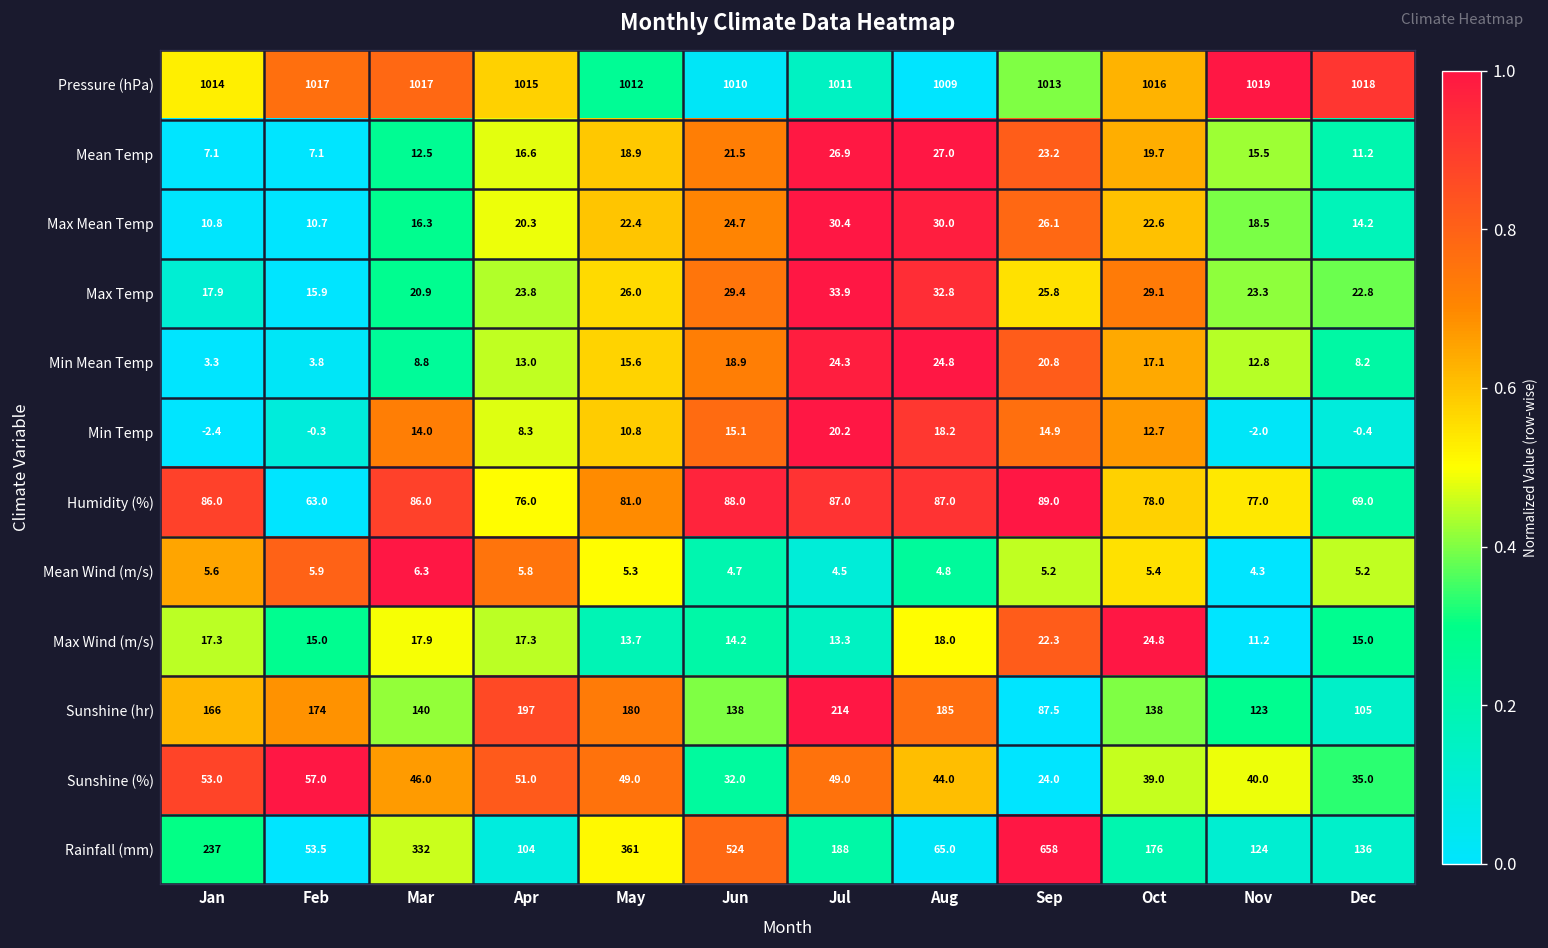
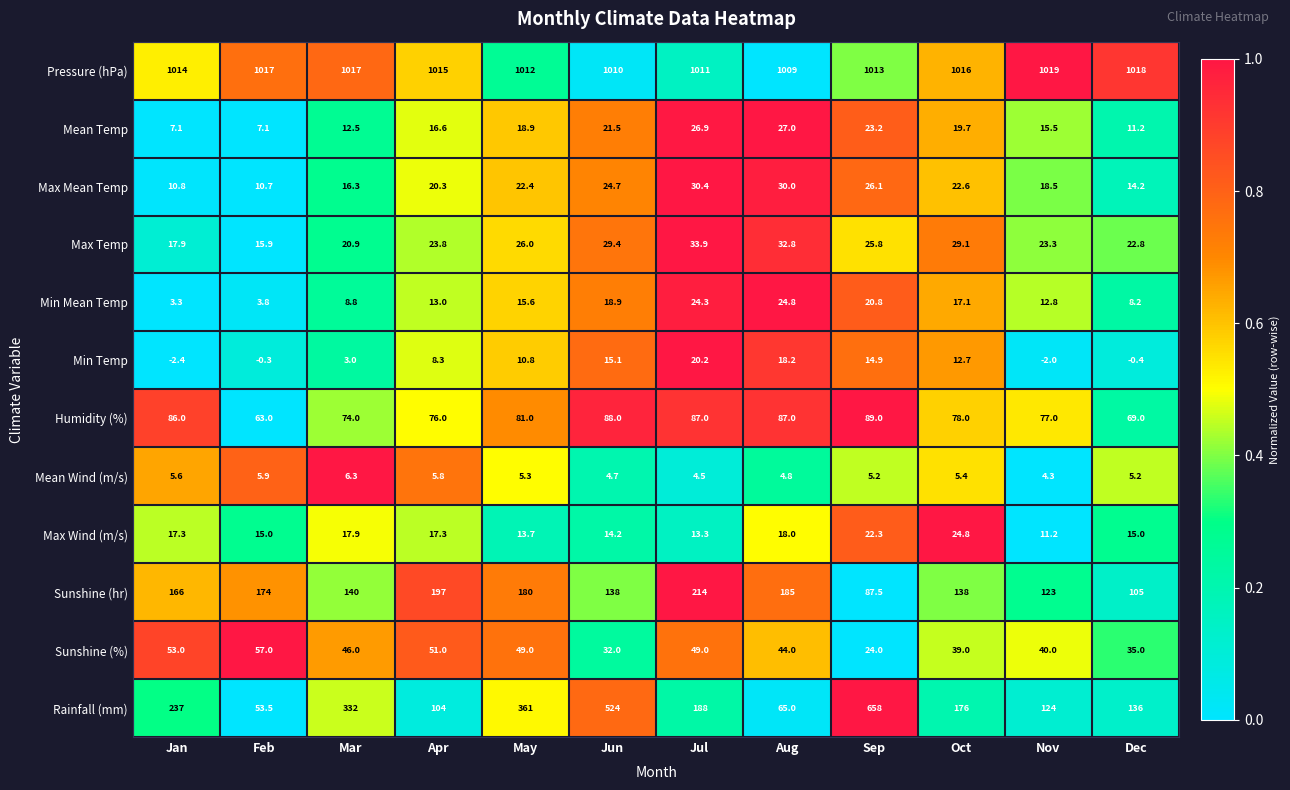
Min Temp, Mar: 14.0 -> 3.0
Humidity (%), Mar: 86.0 -> 74.0
